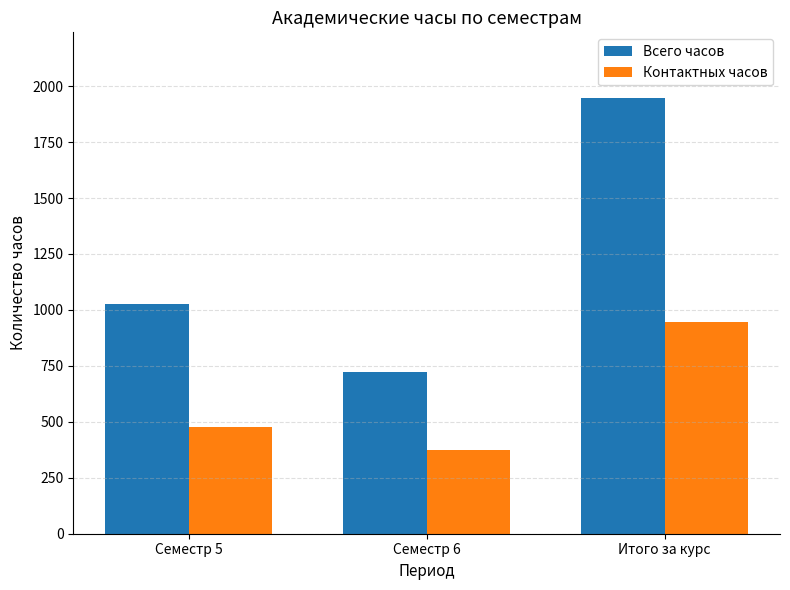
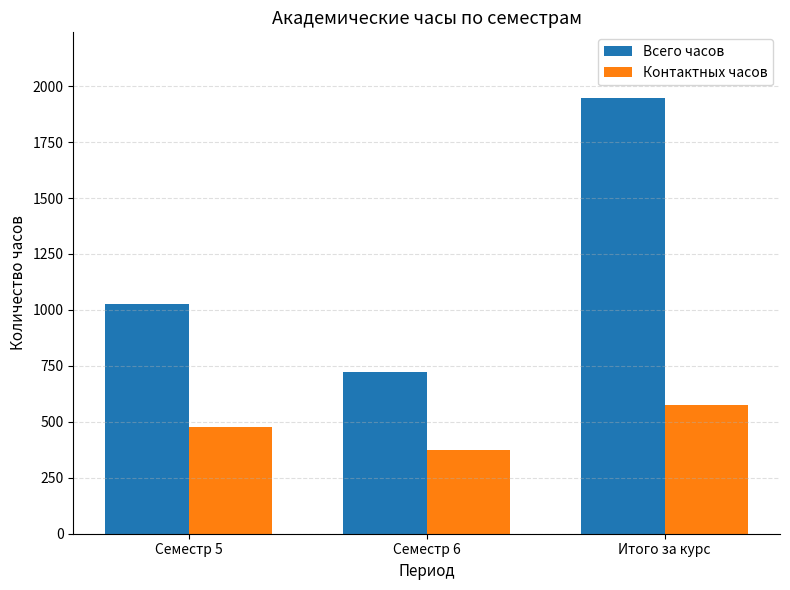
Контактных часов, Итого за курс: 950 -> 580
